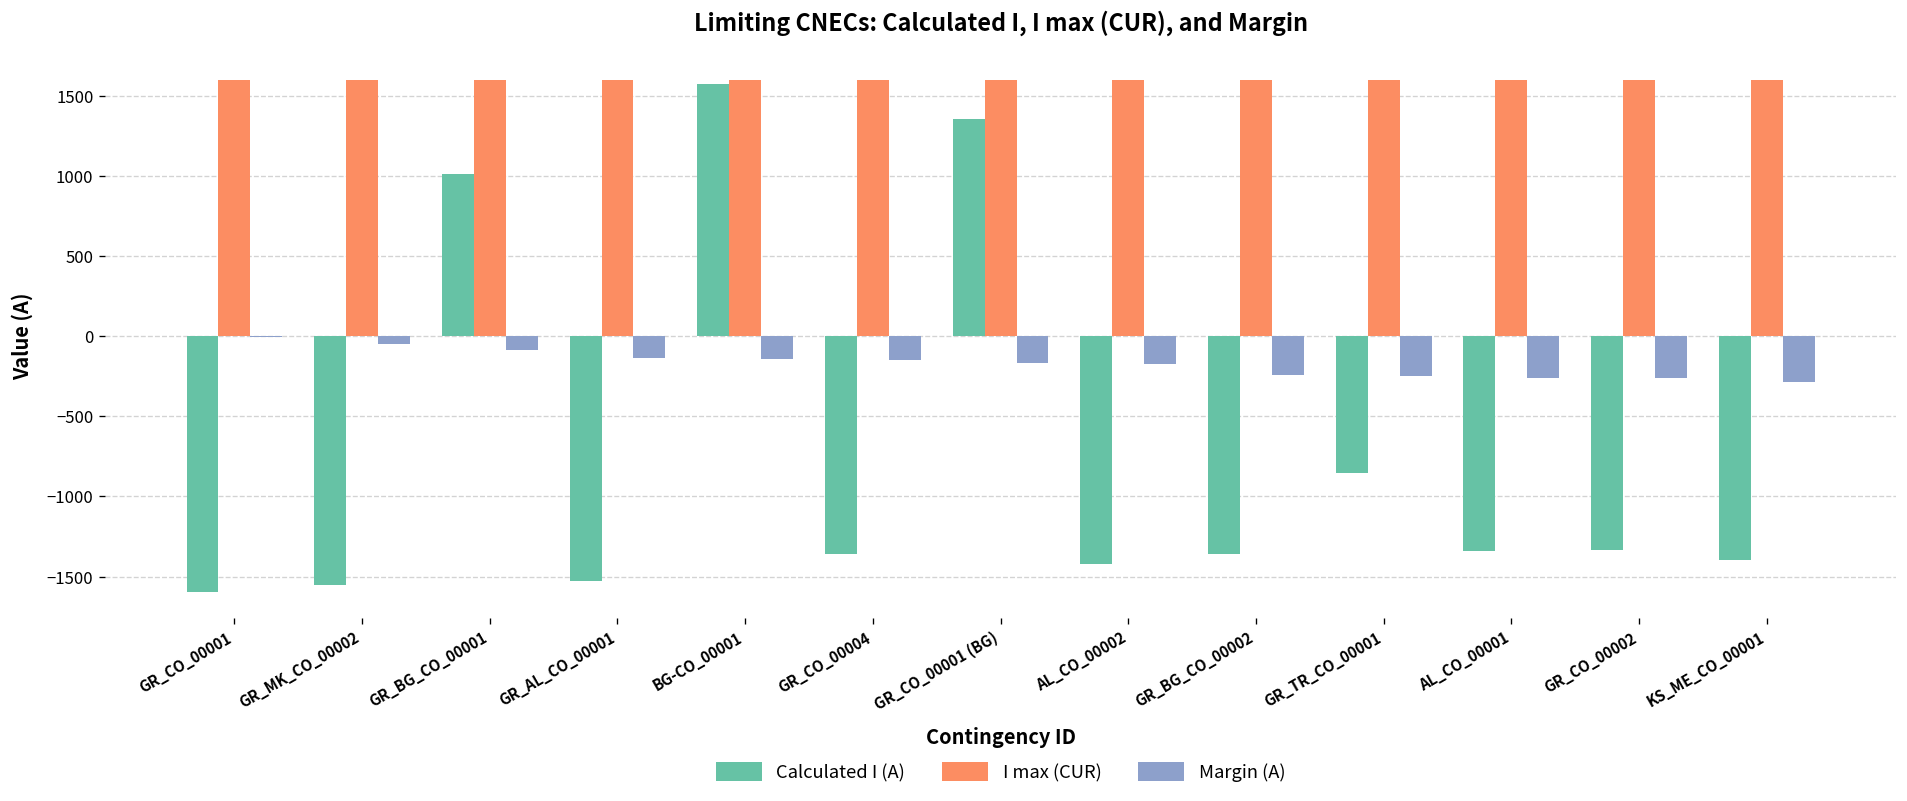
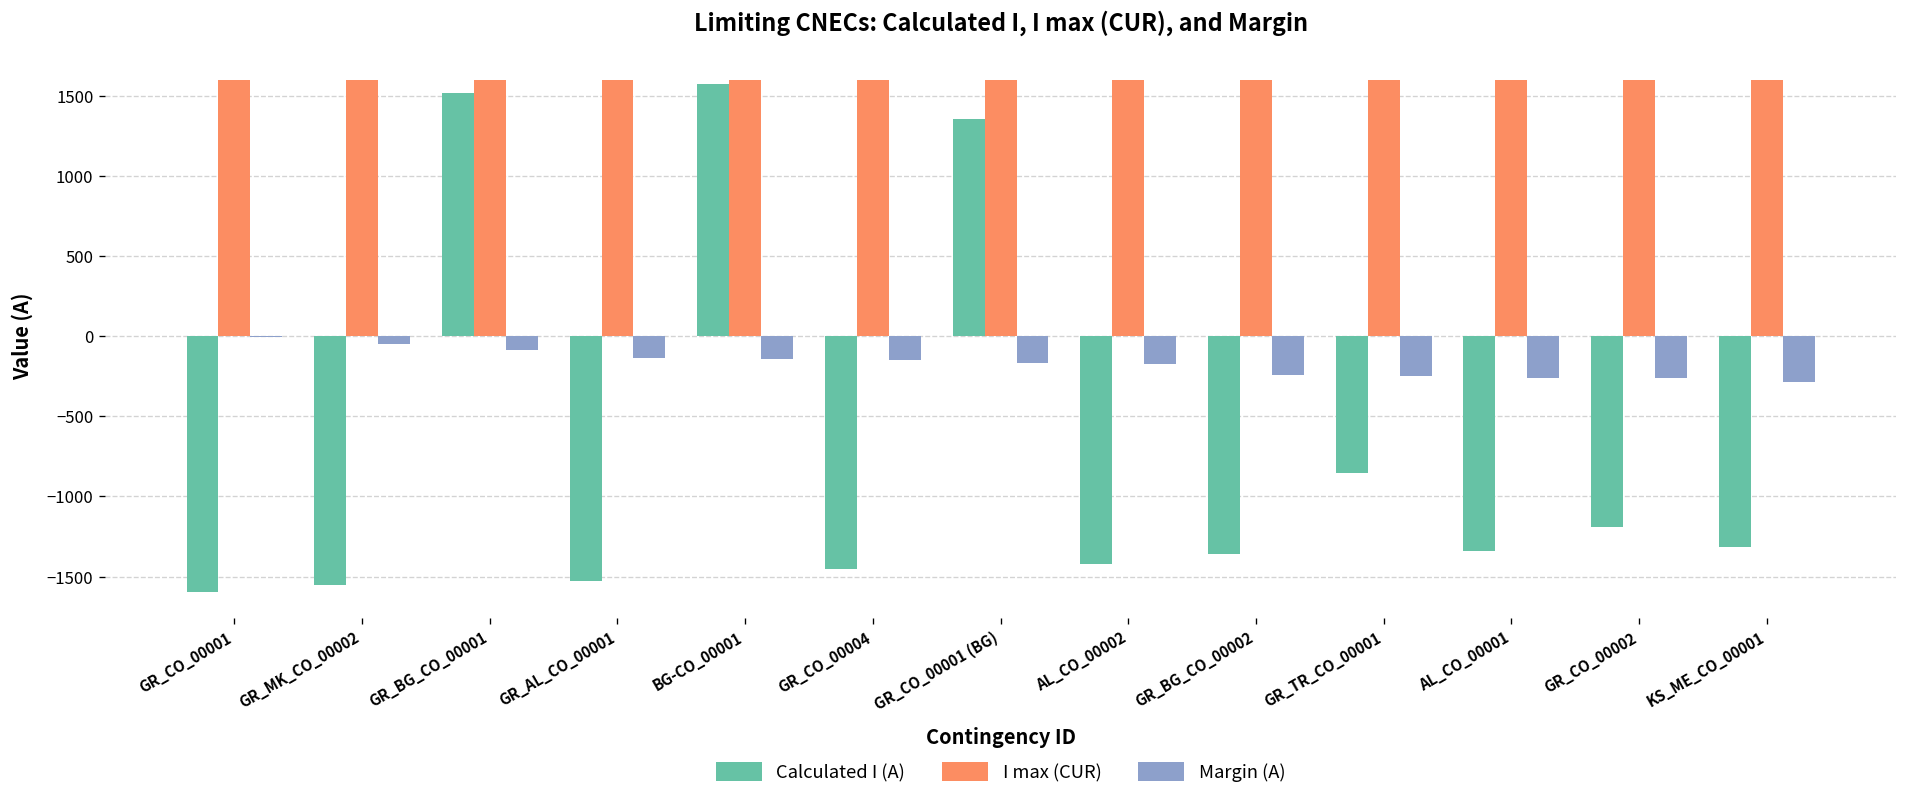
Calculated I (A), GR_BG_CO_00001: 1010 -> 1520
Calculated I (A), GR_CO_00004: -1360 -> -1450
Calculated I (A), GR_CO_00002: -1340 -> -1190
Calculated I (A), KS_ME_CO_00001: -1400 -> -1320
